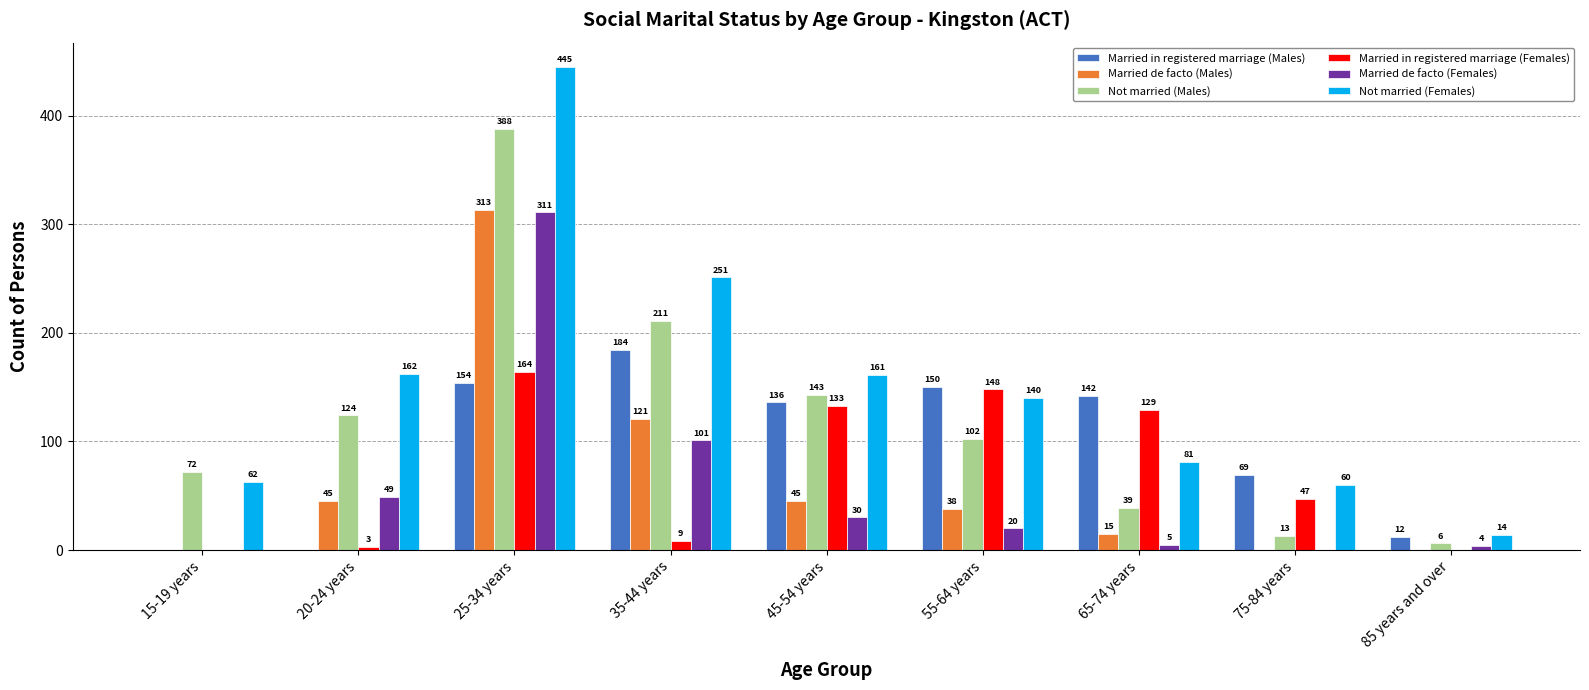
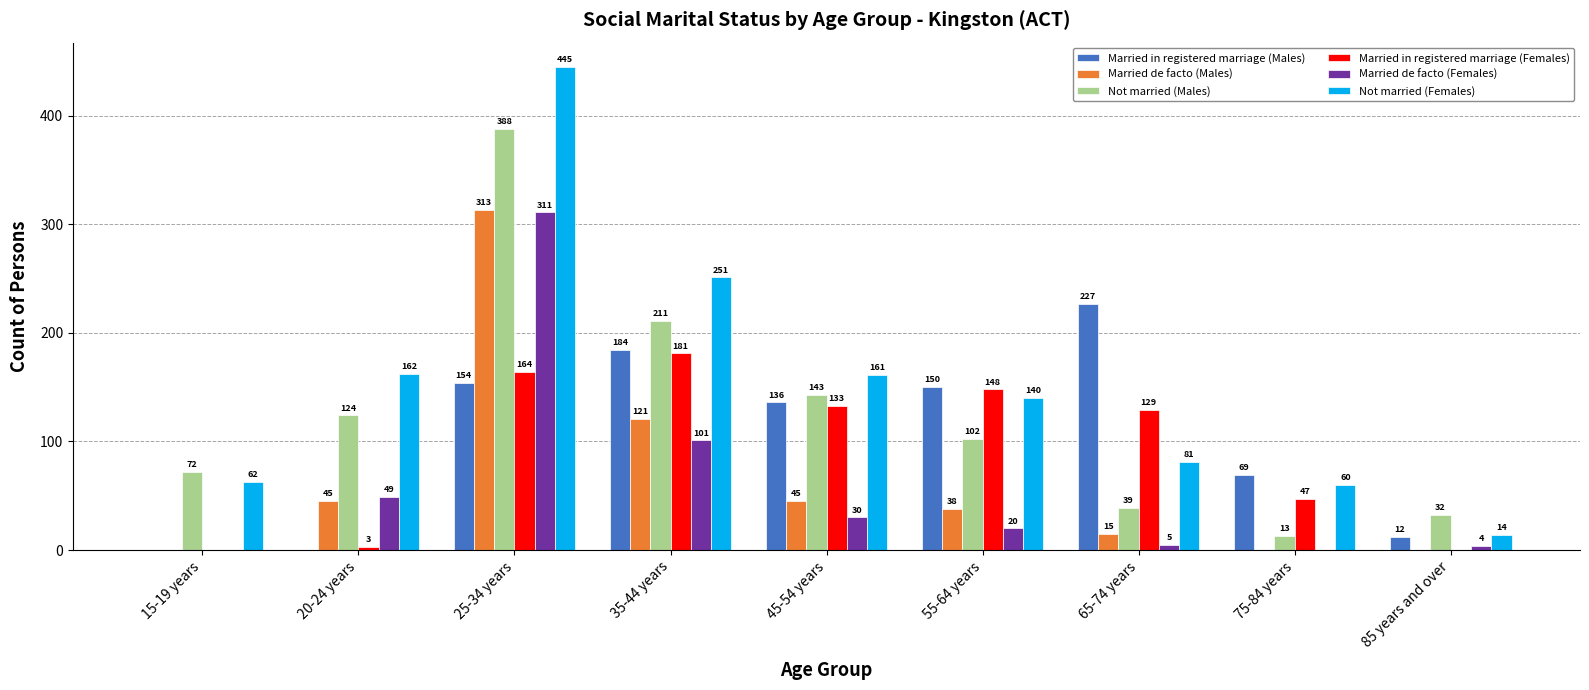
Married in registered marriage (Females), 35-44 years: 9 -> 181
Married in registered marriage (Males), 65-74 years: 142 -> 227
Not married (Males), 85 years and over: 6 -> 32
